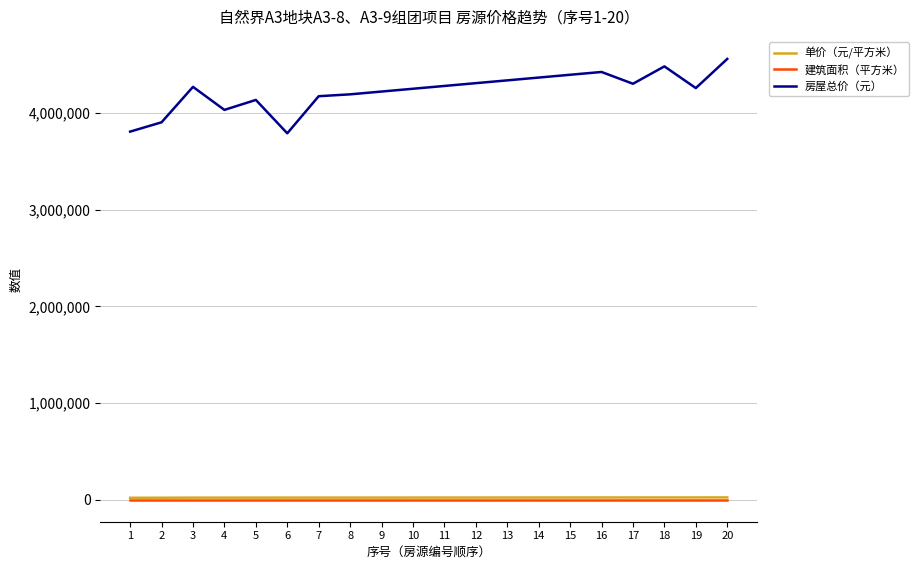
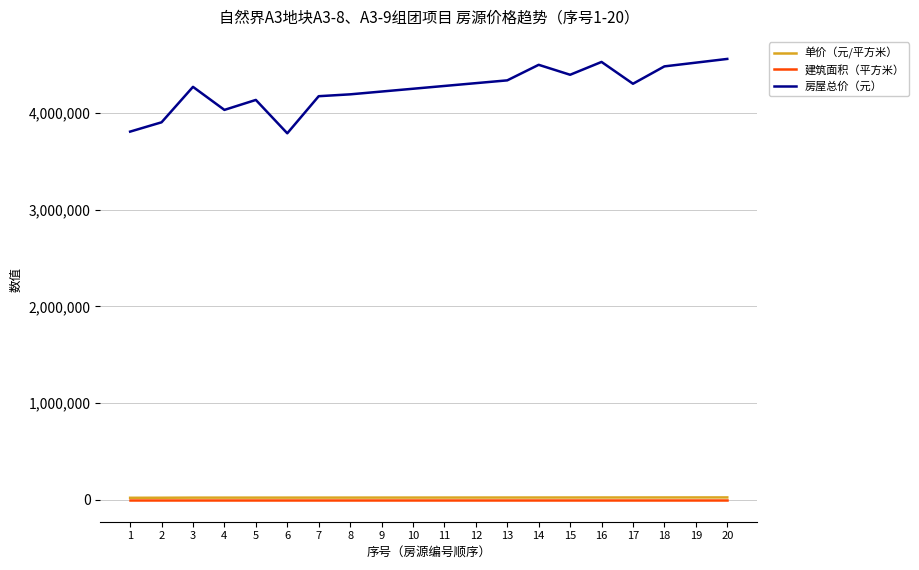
房屋总价（元）, 14: 4,400,000 -> 4,500,000
房屋总价（元）, 16: 4,400,000 -> 4,500,000
房屋总价（元）, 19: 4,300,000 -> 4,500,000
